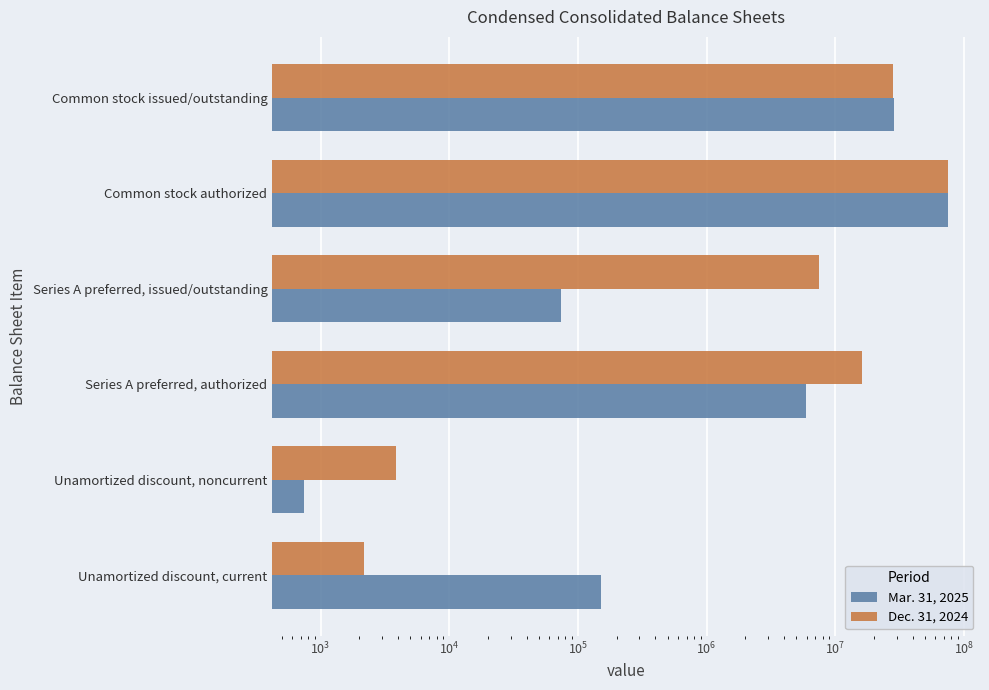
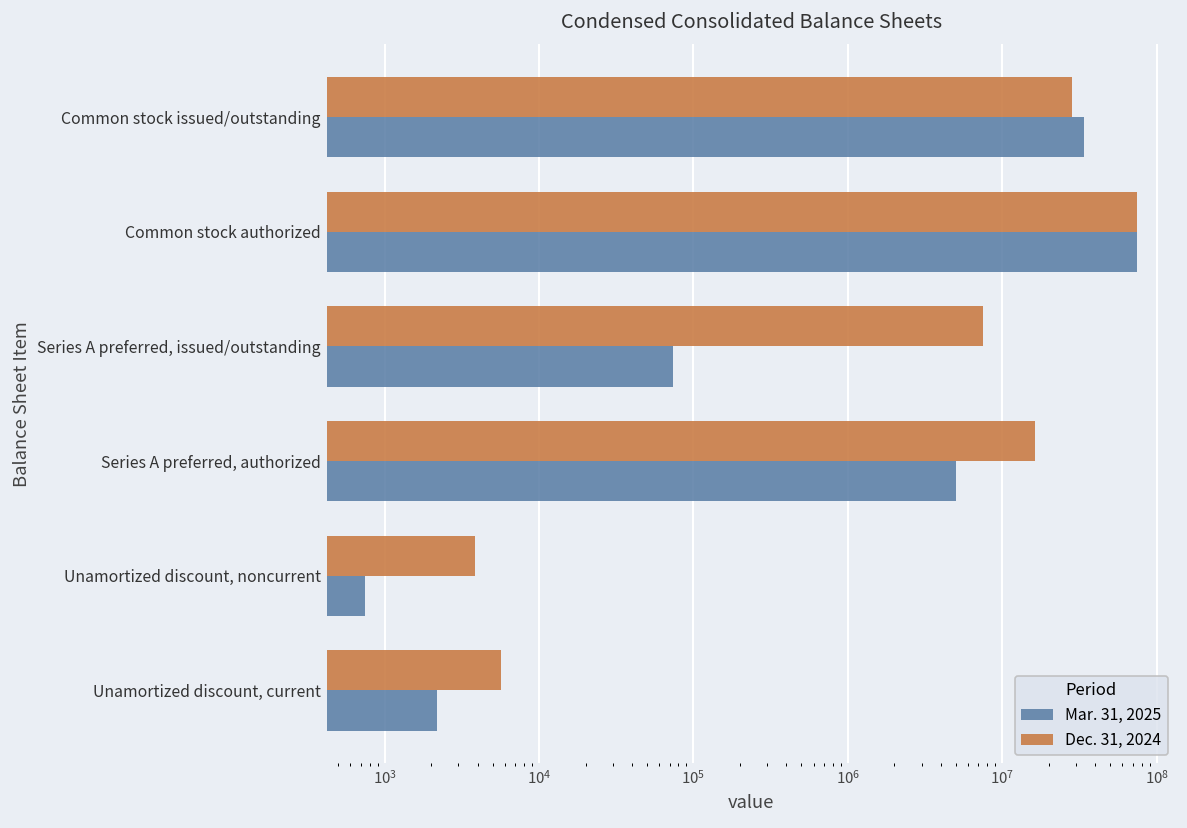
Mar. 31, 2025, Common stock issued/outstanding: 28000000 -> 34000000
Mar. 31, 2025, Series A preferred, authorized: 6000000 -> 5000000
Dec. 31, 2024, Unamortized discount, current: 2200 -> 6000
Mar. 31, 2025, Unamortized discount, current: 150000 -> 2200
